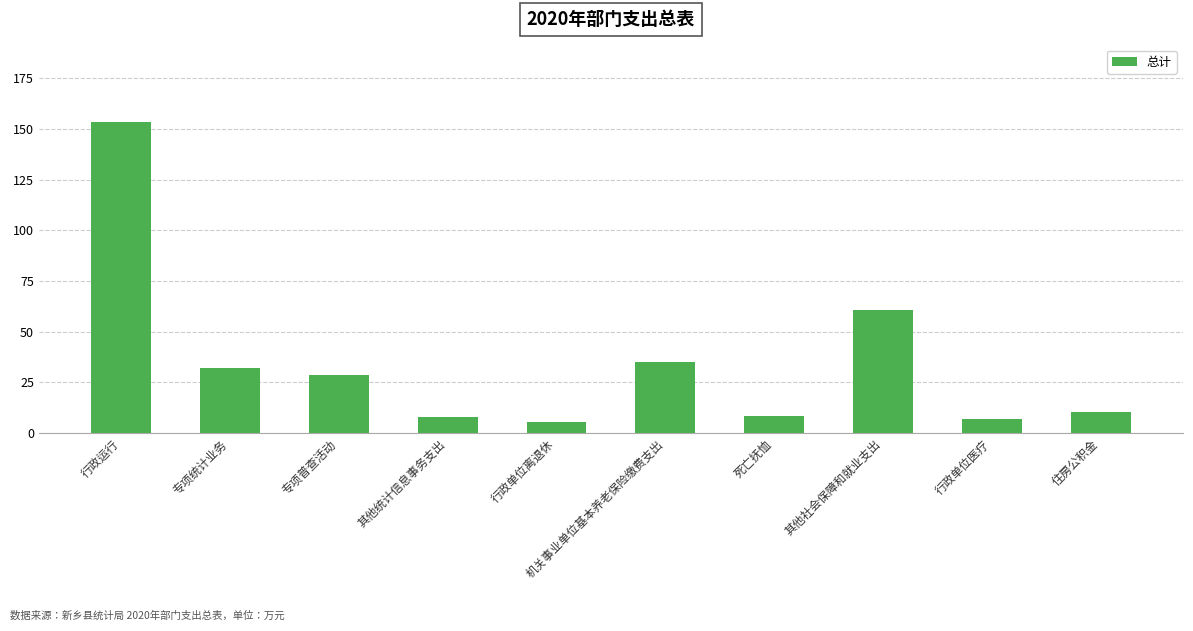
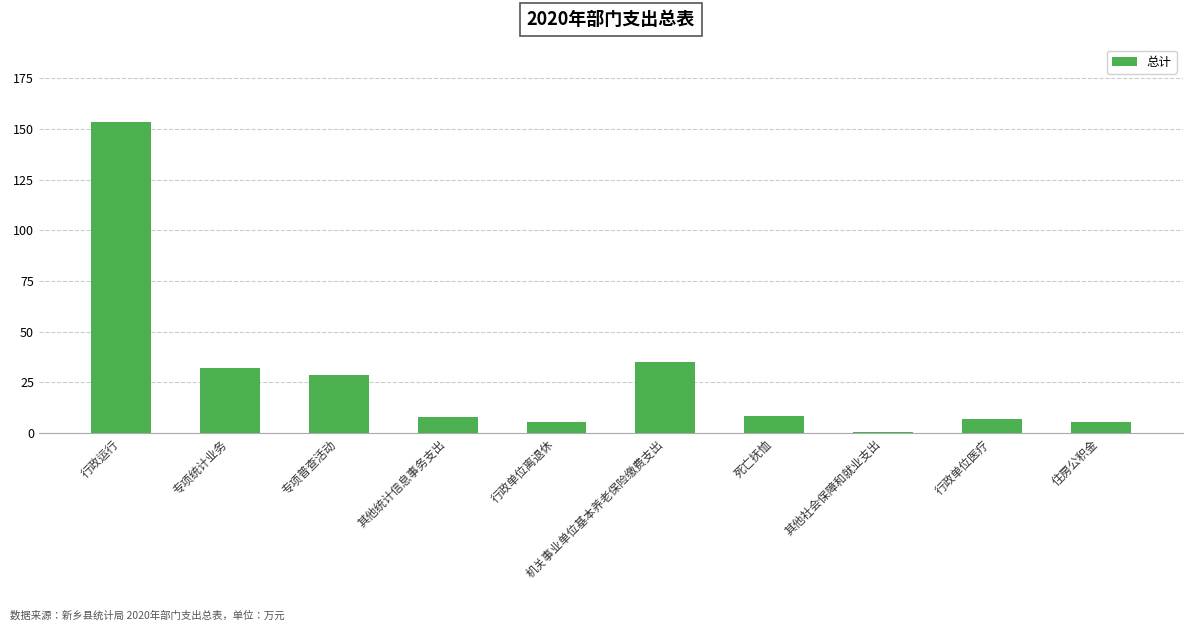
其他社会保障和就业支出: 61 -> 1
住房公积金: 10 -> 6
